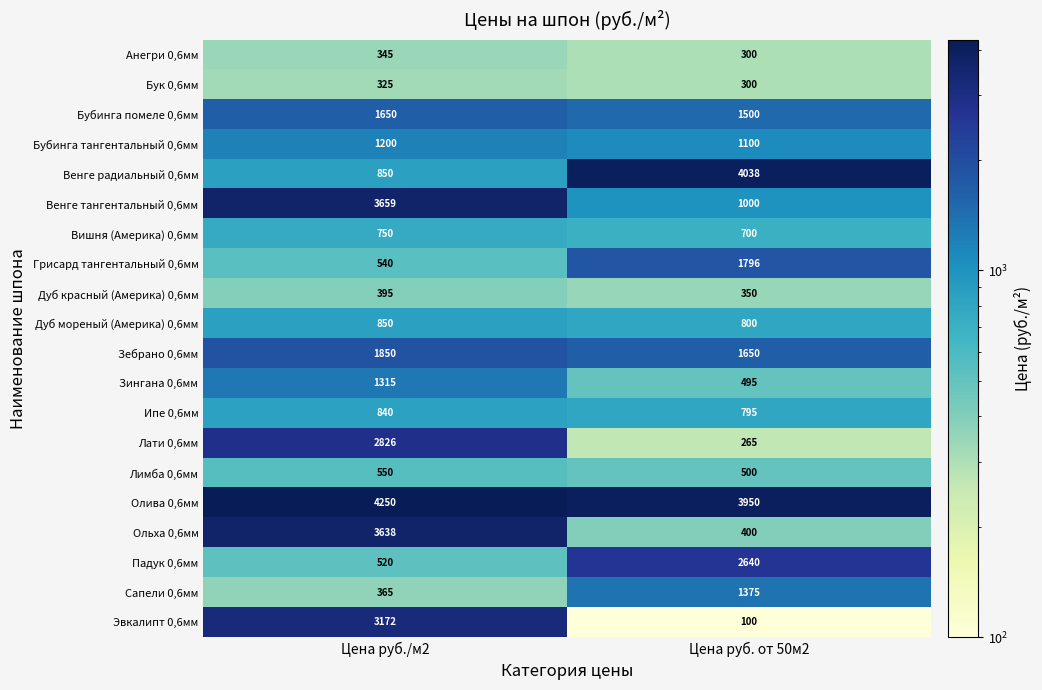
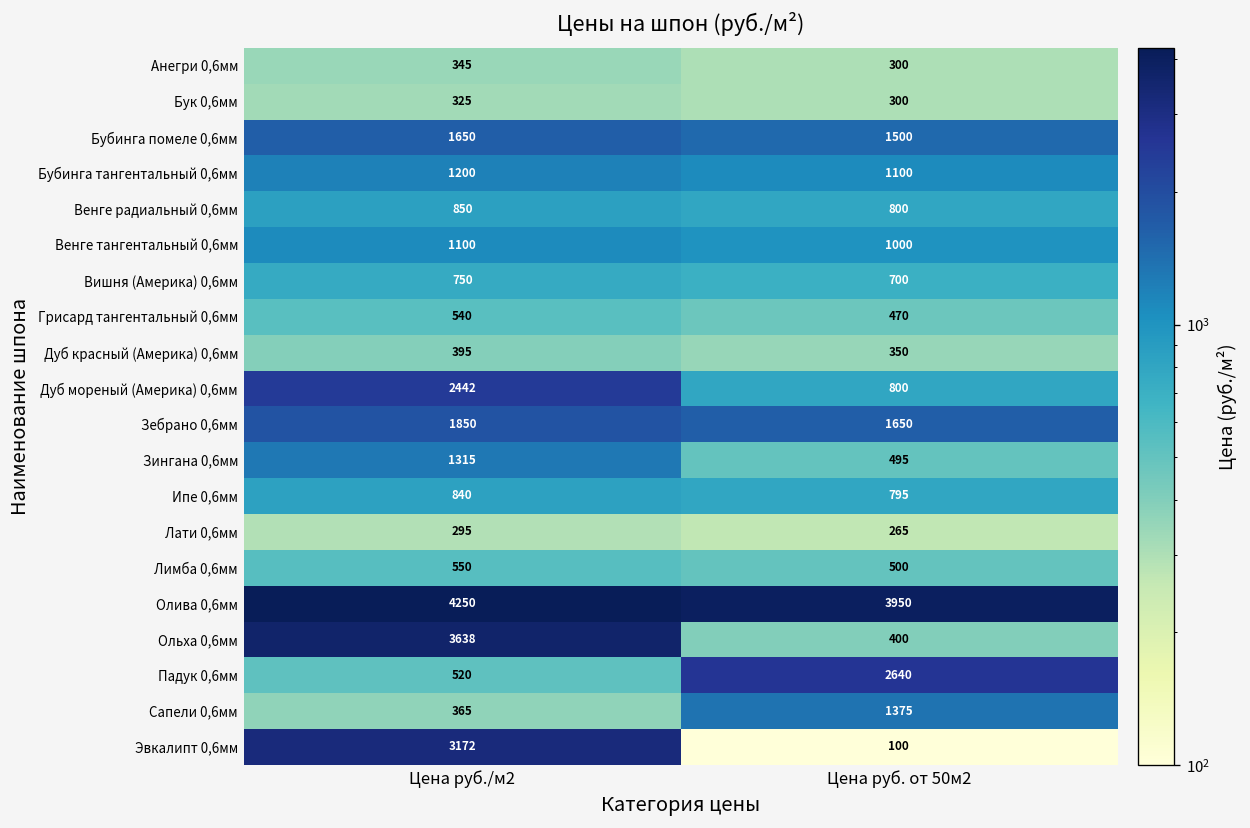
Венге радиальный 0,6мм, Цена руб. от 50м2: 4038 -> 800
Венге тангентальный 0,6мм, Цена руб./м2: 3659 -> 1100
Грисард тангентальный 0,6мм, Цена руб. от 50м2: 1796 -> 470
Дуб мореный (Америка) 0,6мм, Цена руб./м2: 850 -> 2442
Лати 0,6мм, Цена руб./м2: 2826 -> 295
